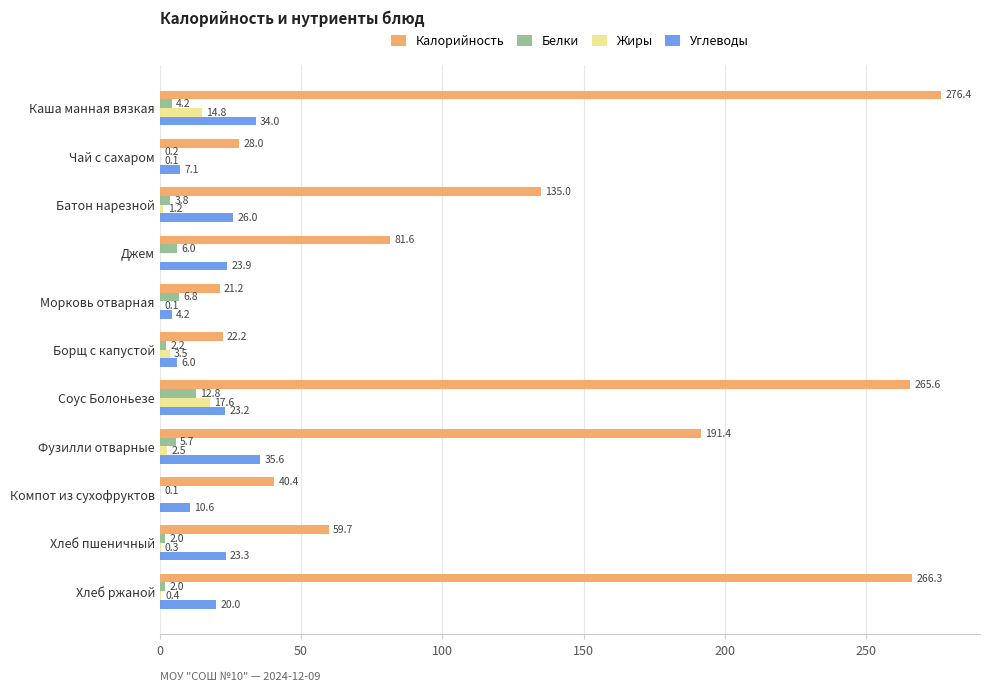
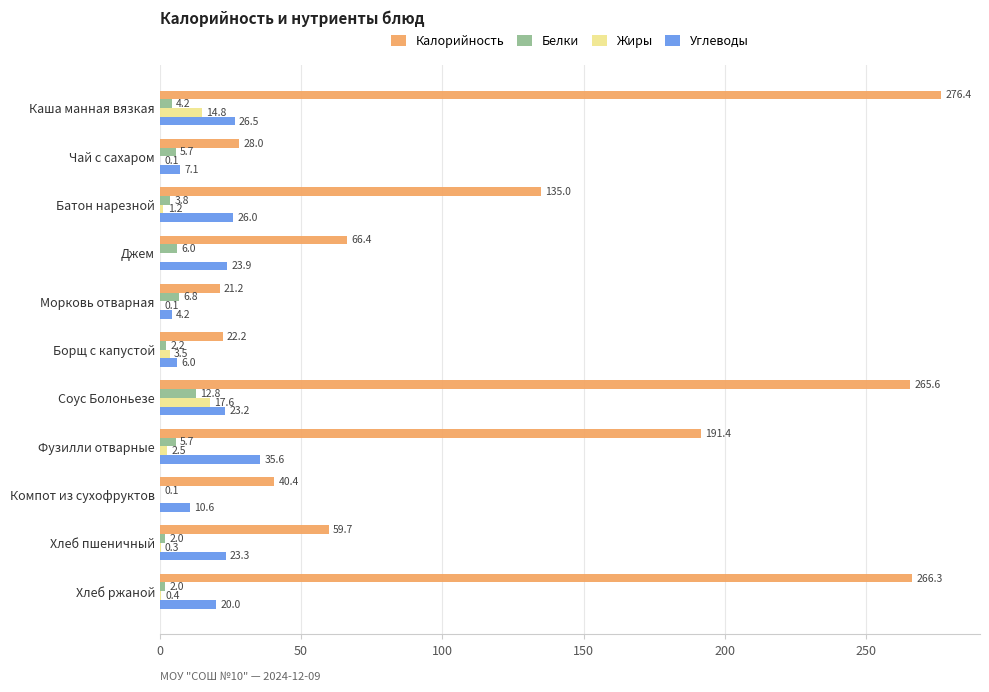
Углеводы, Каша манная вязкая: 34.0 -> 26.5
Белки, Чай с сахаром: 0.2 -> 5.7
Калорийность, Джем: 81.6 -> 66.4
